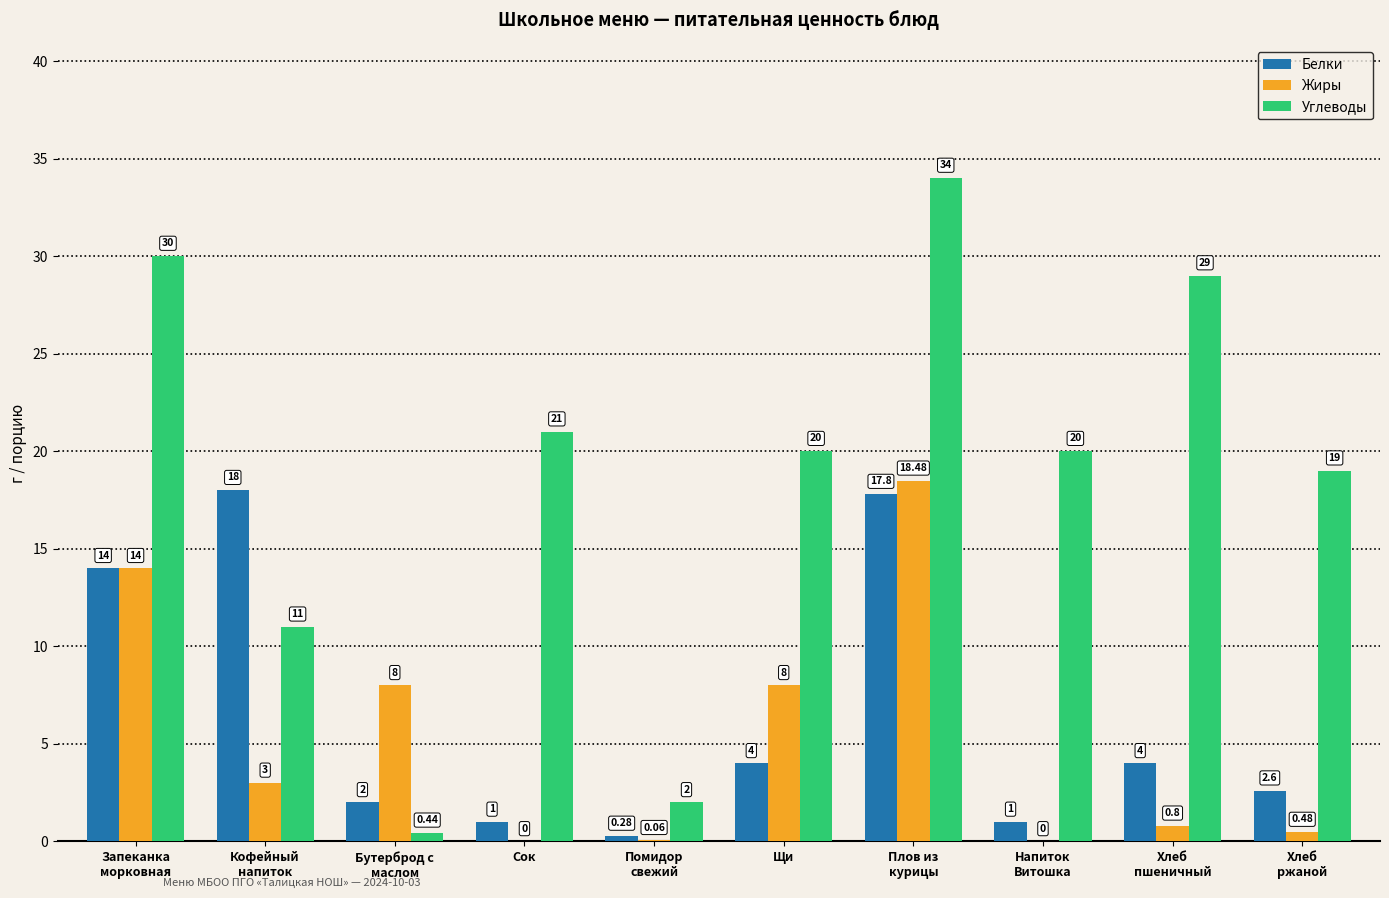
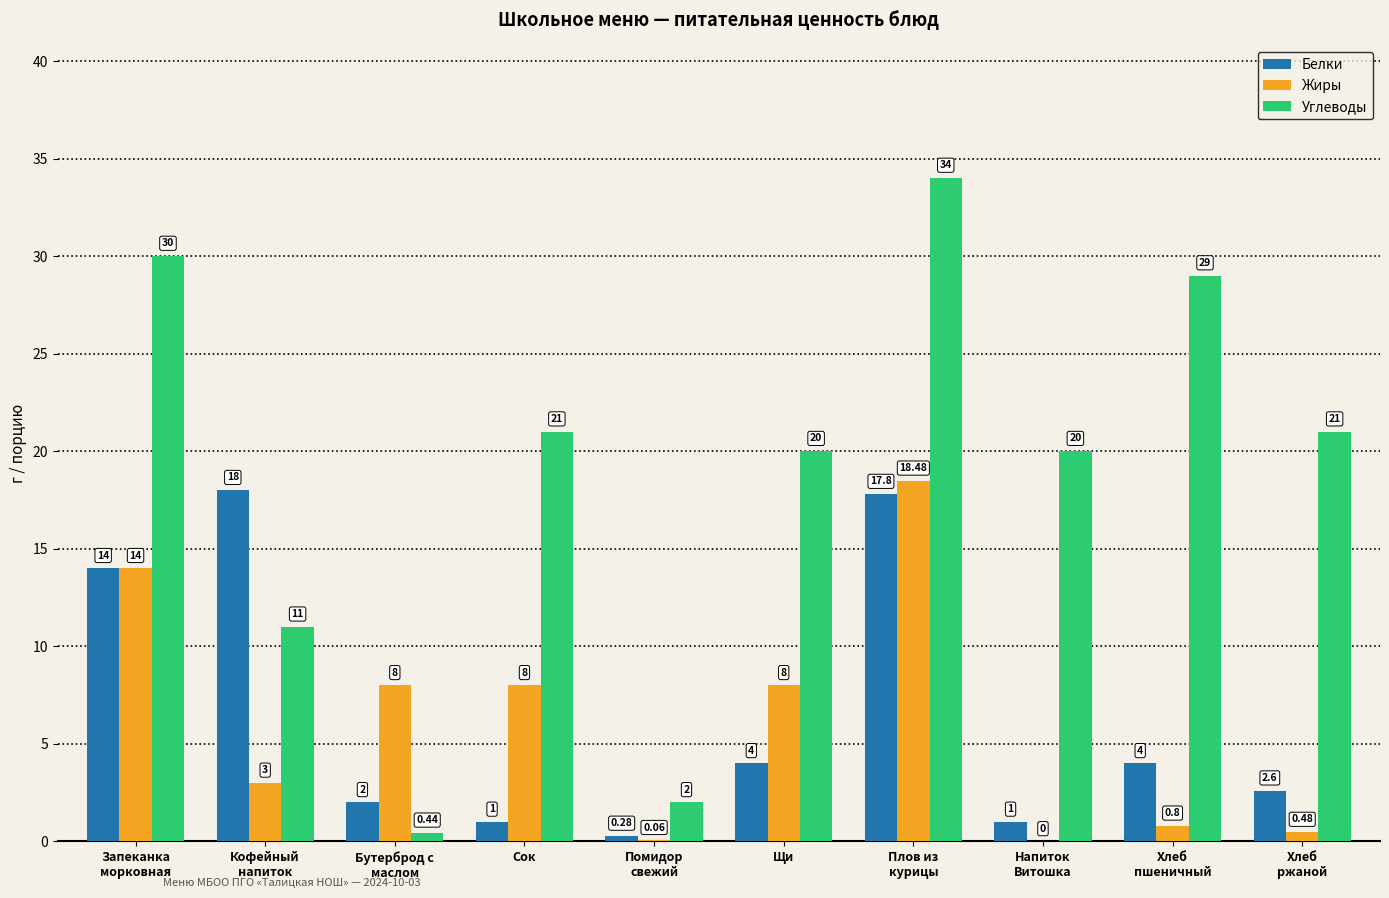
Жиры, Сок: 0 -> 8
Углеводы, Хлеб ржаной: 19 -> 21
